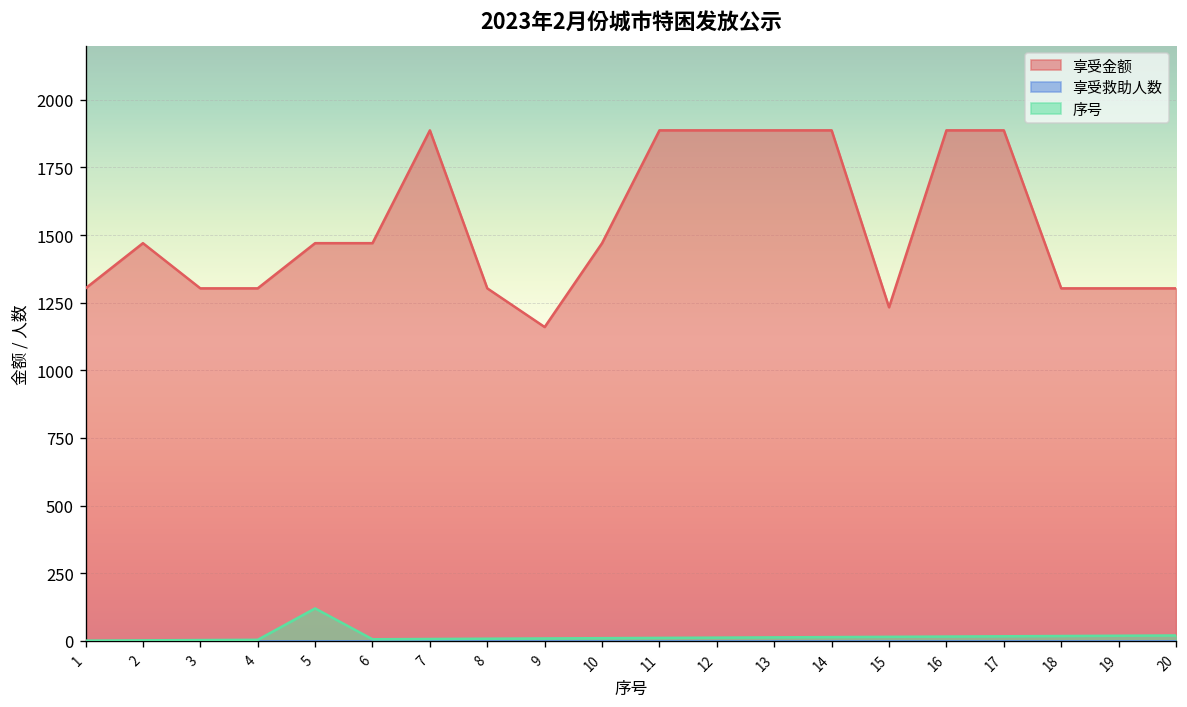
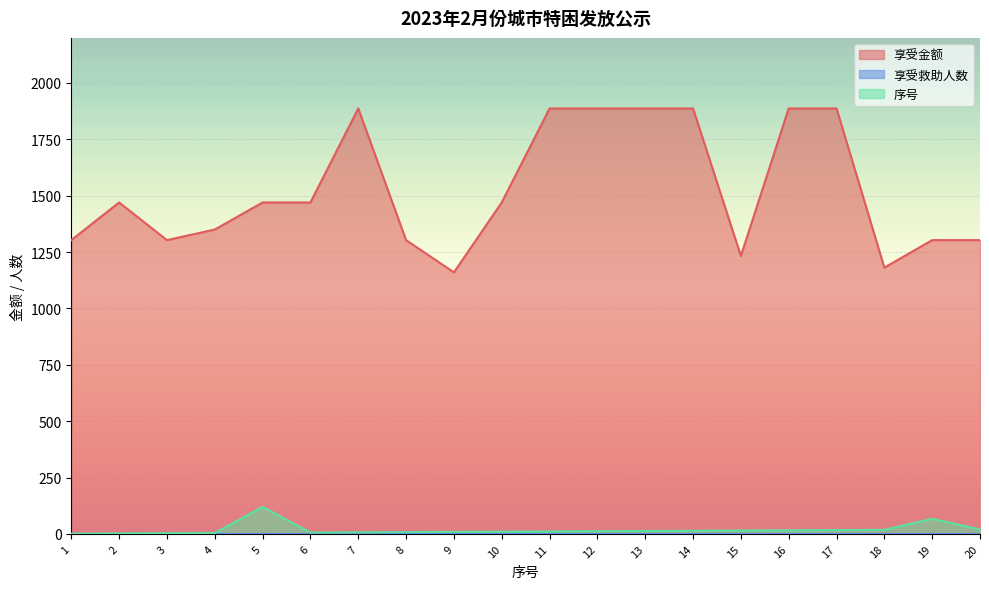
享受金额, 4: 1300 -> 1350
享受金额, 18: 1300 -> 1180
序号, 19: 20 -> 70
